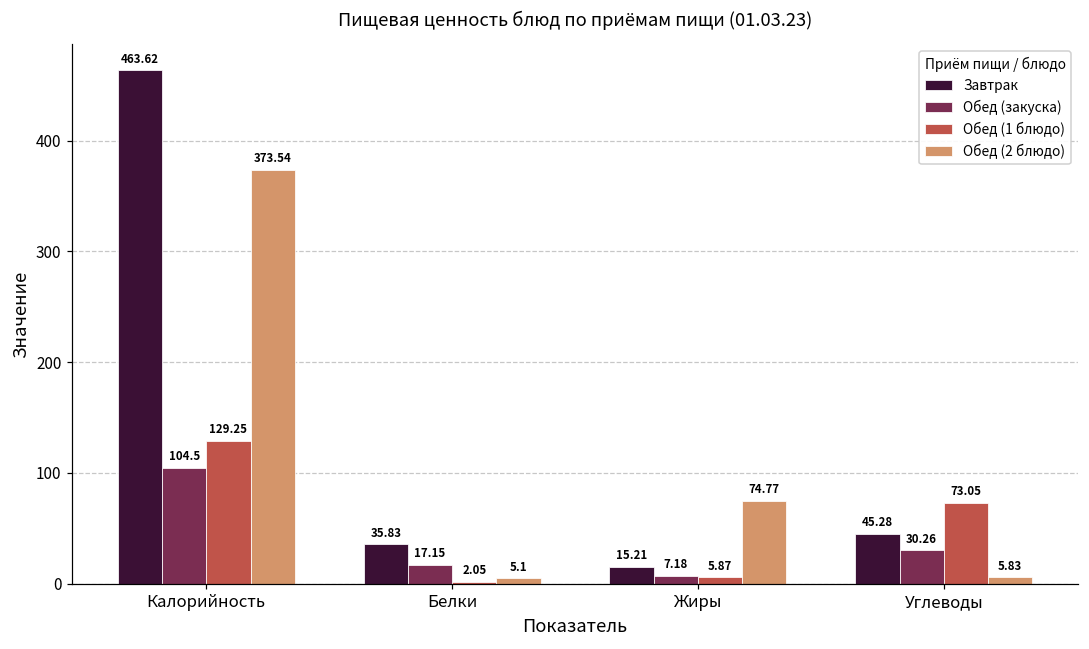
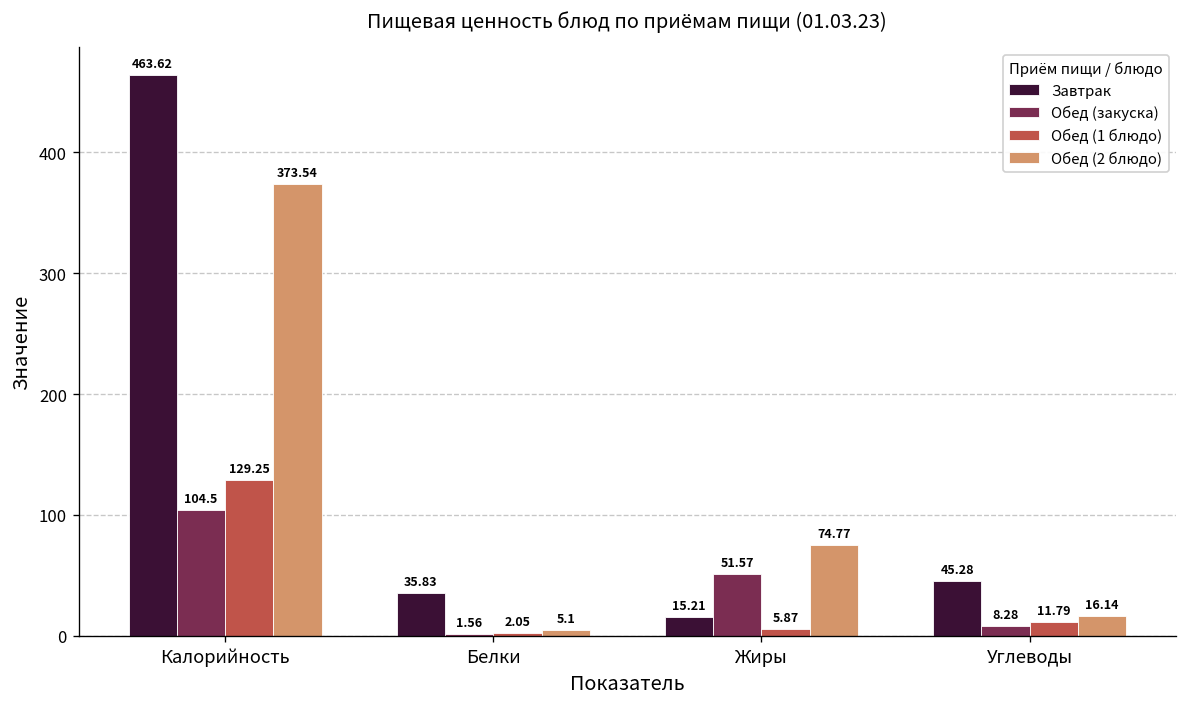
Обед (закуска), Белки: 17.15 -> 1.56
Обед (закуска), Жиры: 7.18 -> 51.57
Обед (закуска), Углеводы: 30.26 -> 8.28
Обед (1 блюдо), Углеводы: 73.05 -> 11.79
Обед (2 блюдо), Углеводы: 5.83 -> 16.14
